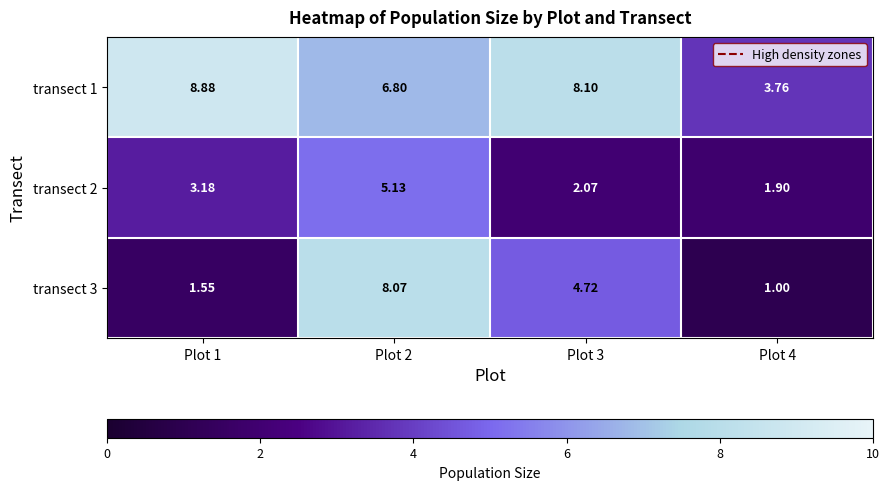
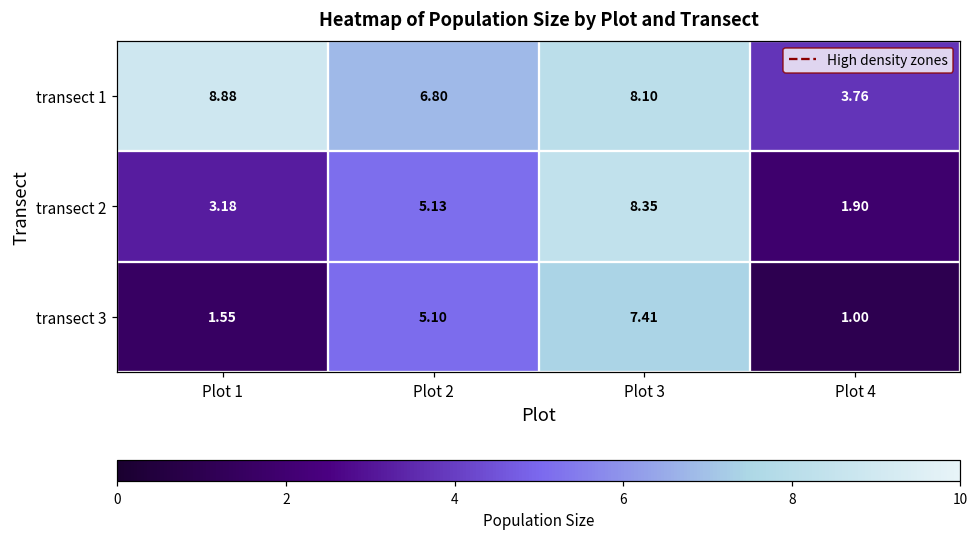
transect 2, Plot 3: 2.07 -> 8.35
transect 3, Plot 2: 8.07 -> 5.10
transect 3, Plot 3: 4.72 -> 7.41
